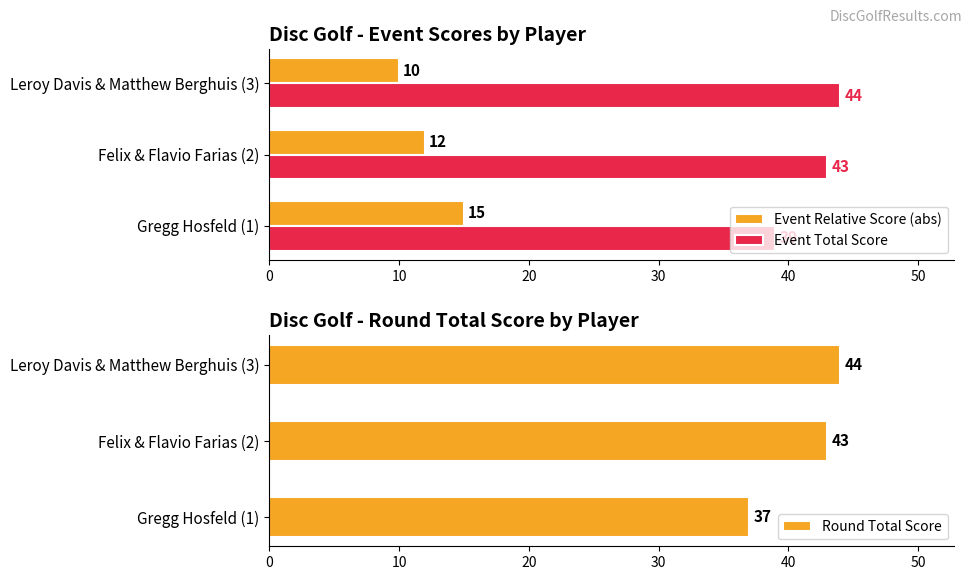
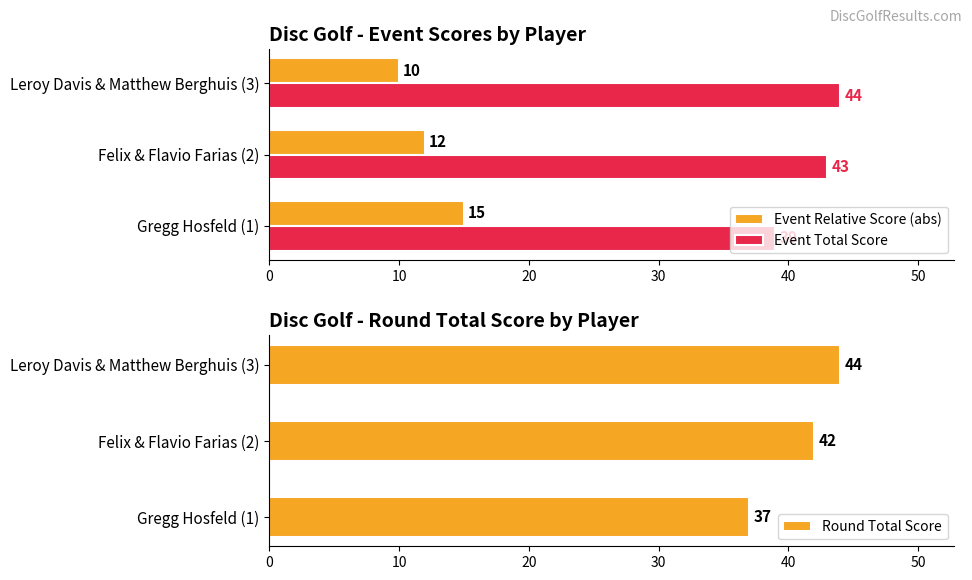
Disc Golf - Round Total Score by Player, Felix & Flavio Farias (2): 43 -> 42
